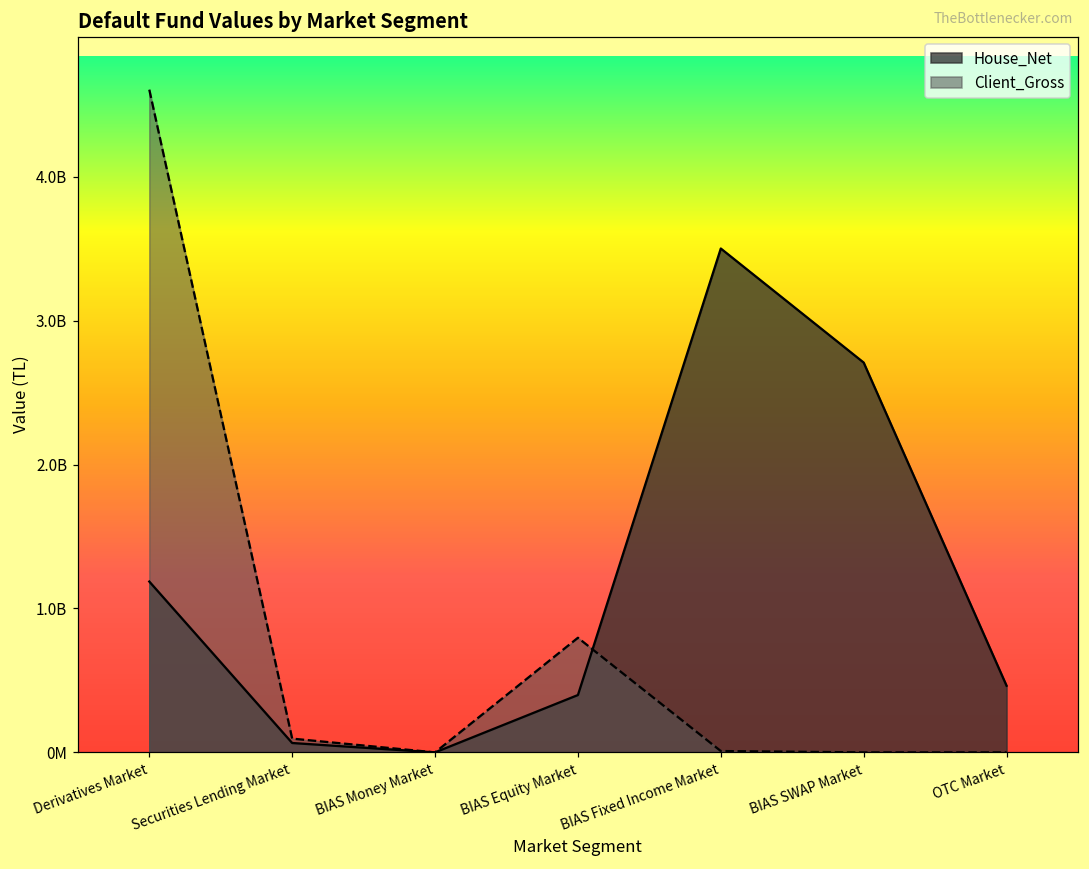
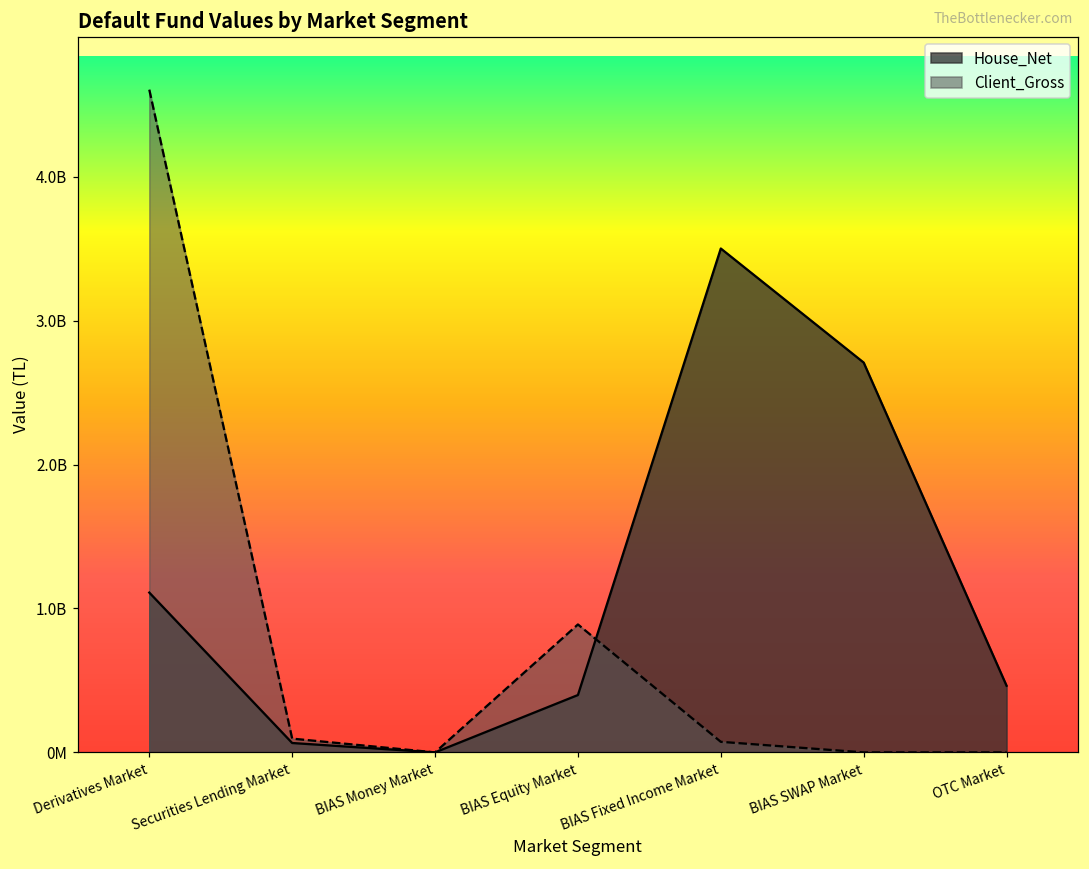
House_Net, Derivatives Market: 1190000000 -> 1110000000
Client_Gross, BIAS Equity Market: 800000000 -> 890000000
Client_Gross, BIAS Fixed Income Market: 10000000 -> 70000000
